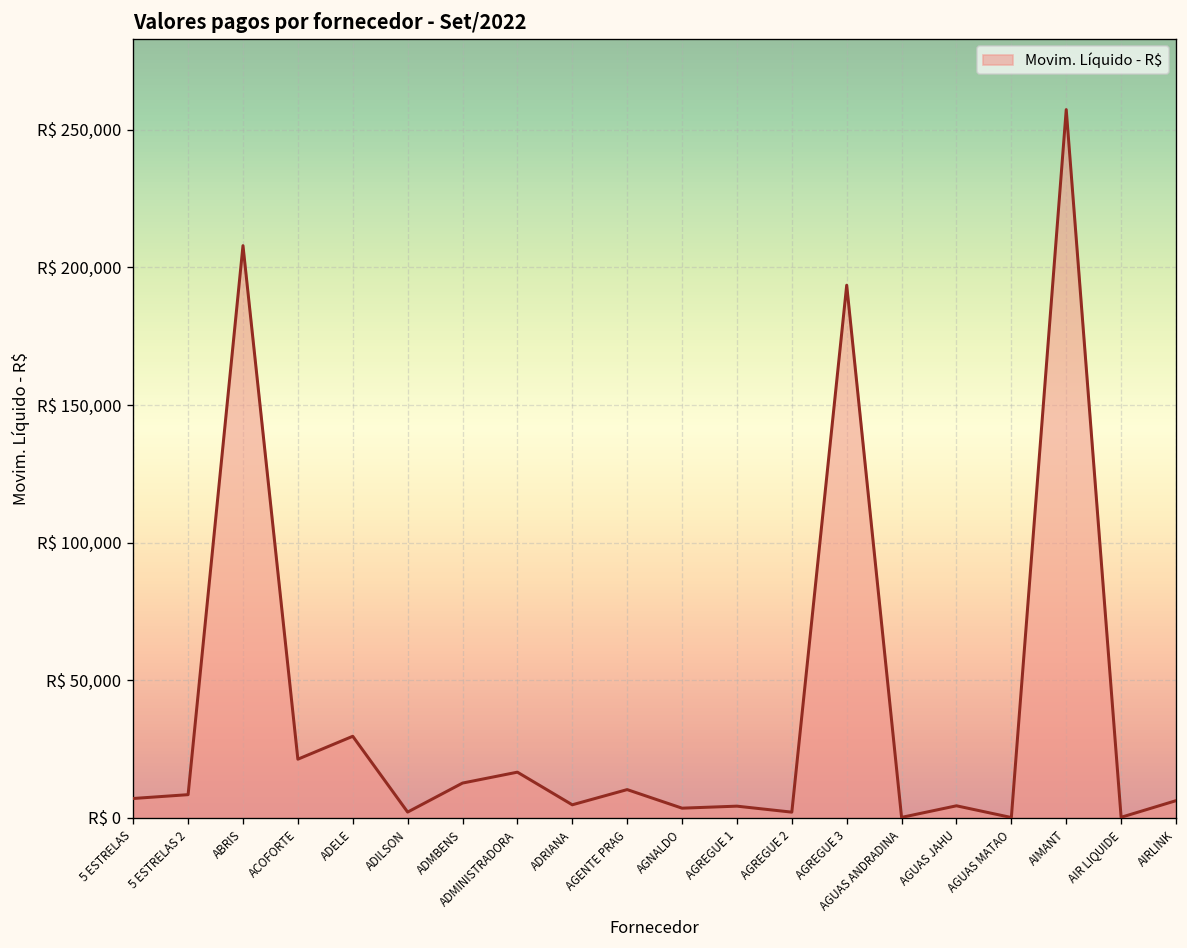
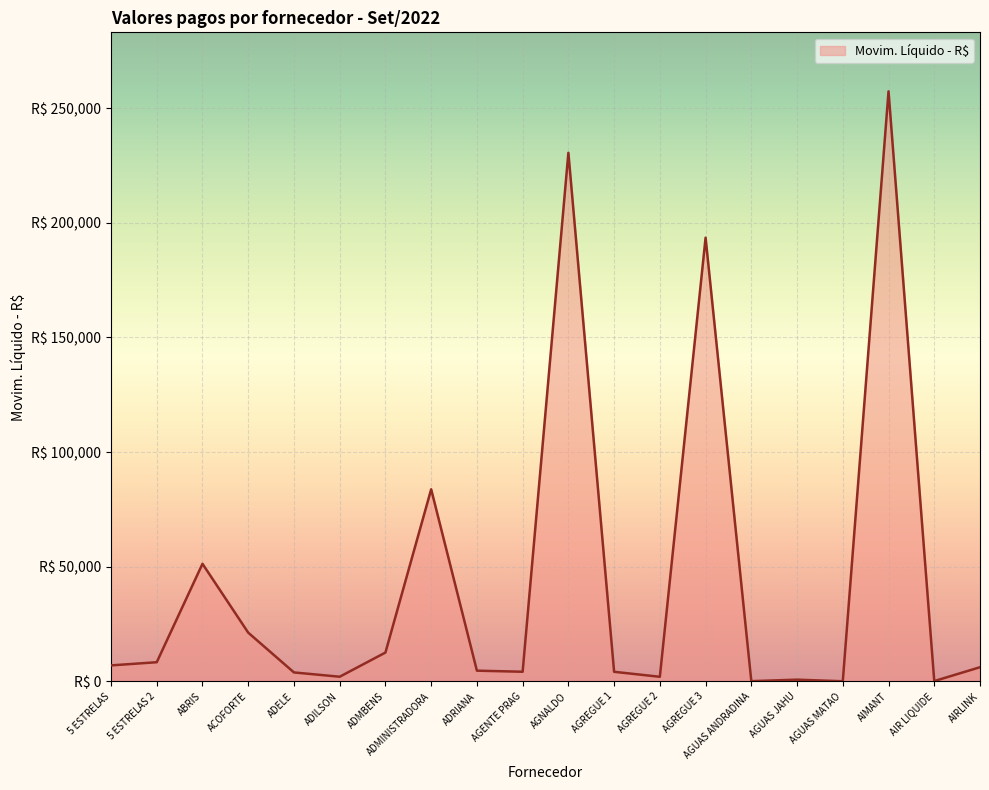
ABRIS: R$ 208,000 -> R$ 51,000
ADELE: R$ 30,000 -> R$ 4,000
ADMINISTRADORA: R$ 17,000 -> R$ 84,000
AGENTE PRAG: R$ 10,000 -> R$ 4,000
AGNALDO: R$ 3,000 -> R$ 231,000
AGUAS JAHU: R$ 4,000 -> R$ 1,000
